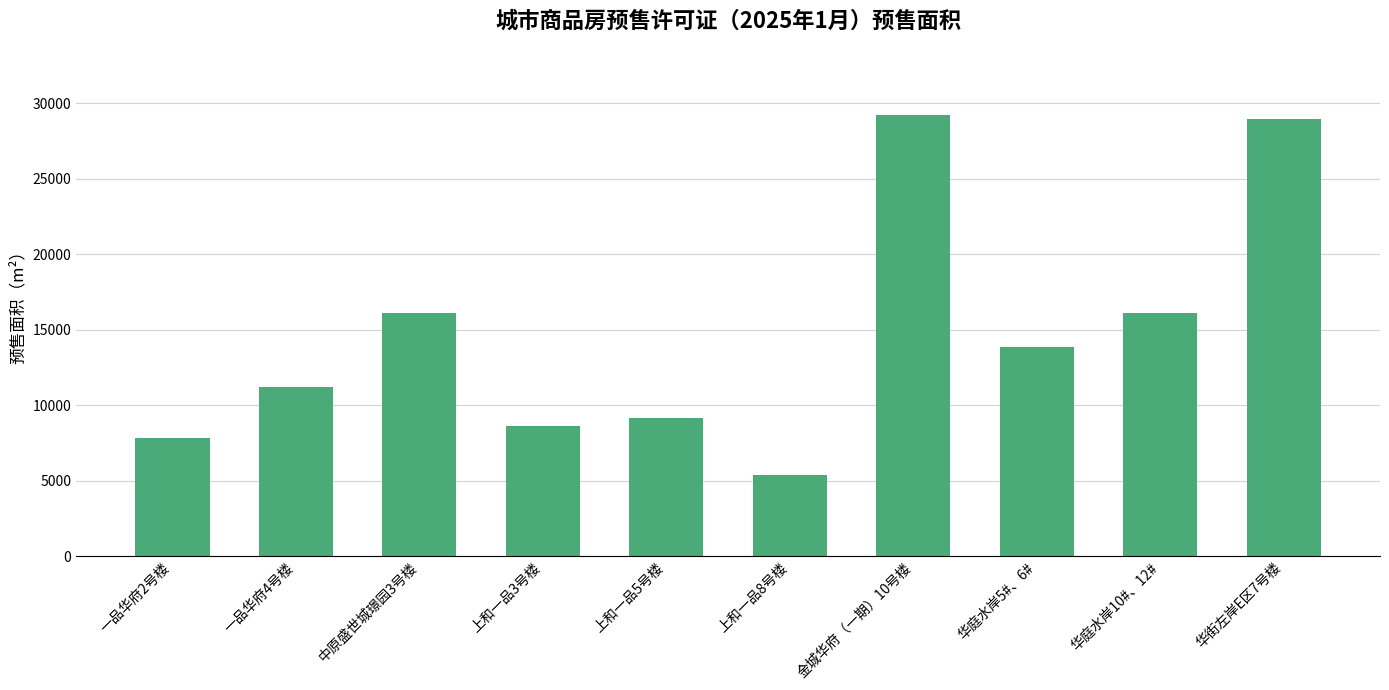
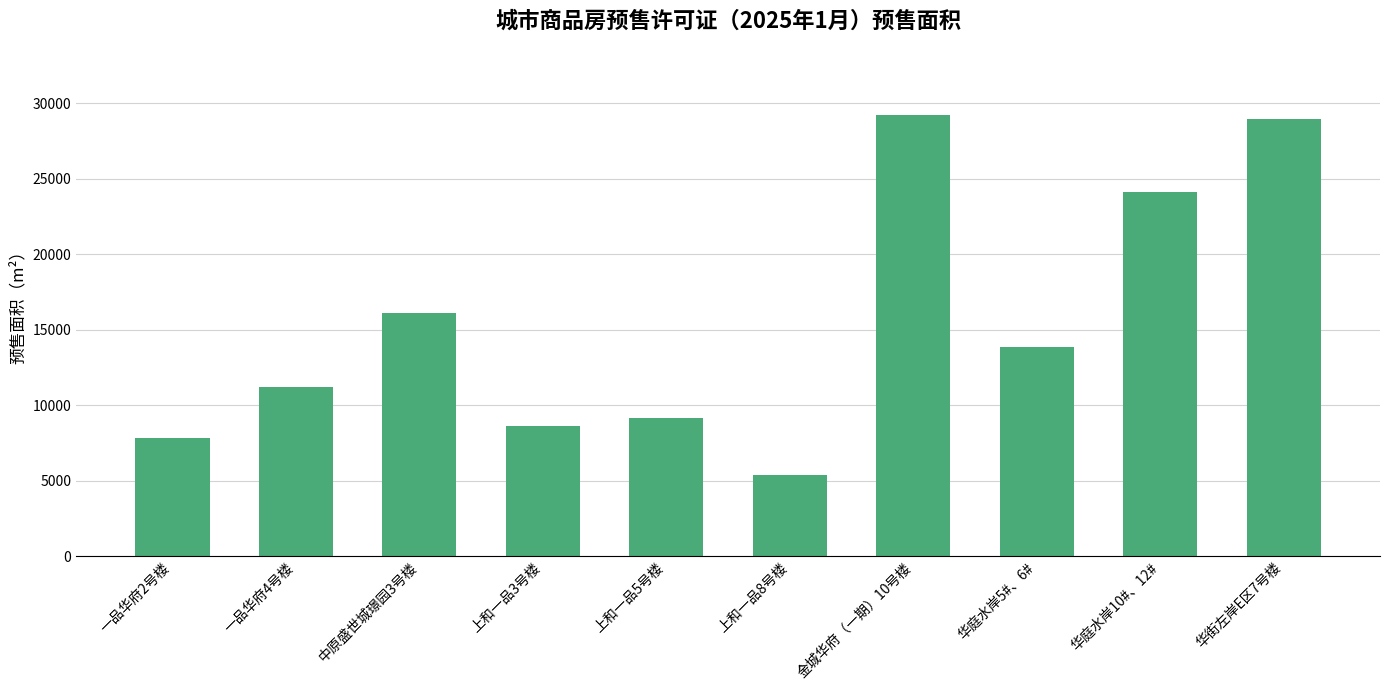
华庭水岸10#、12#: 16100 -> 24100
